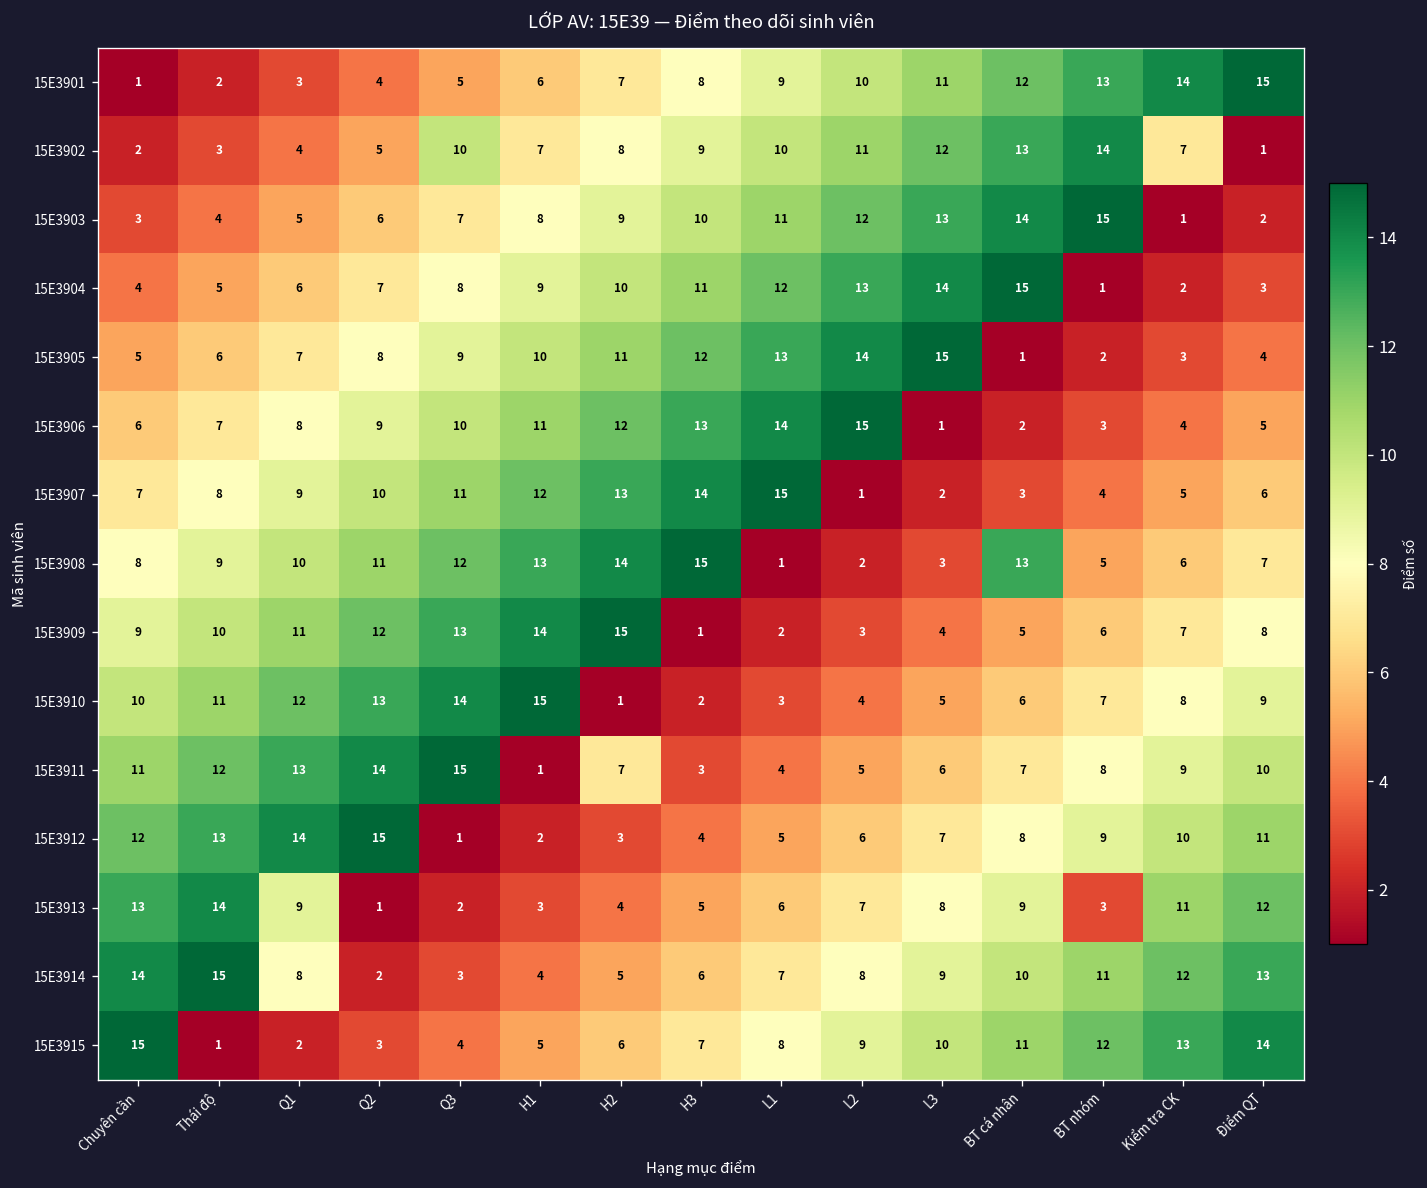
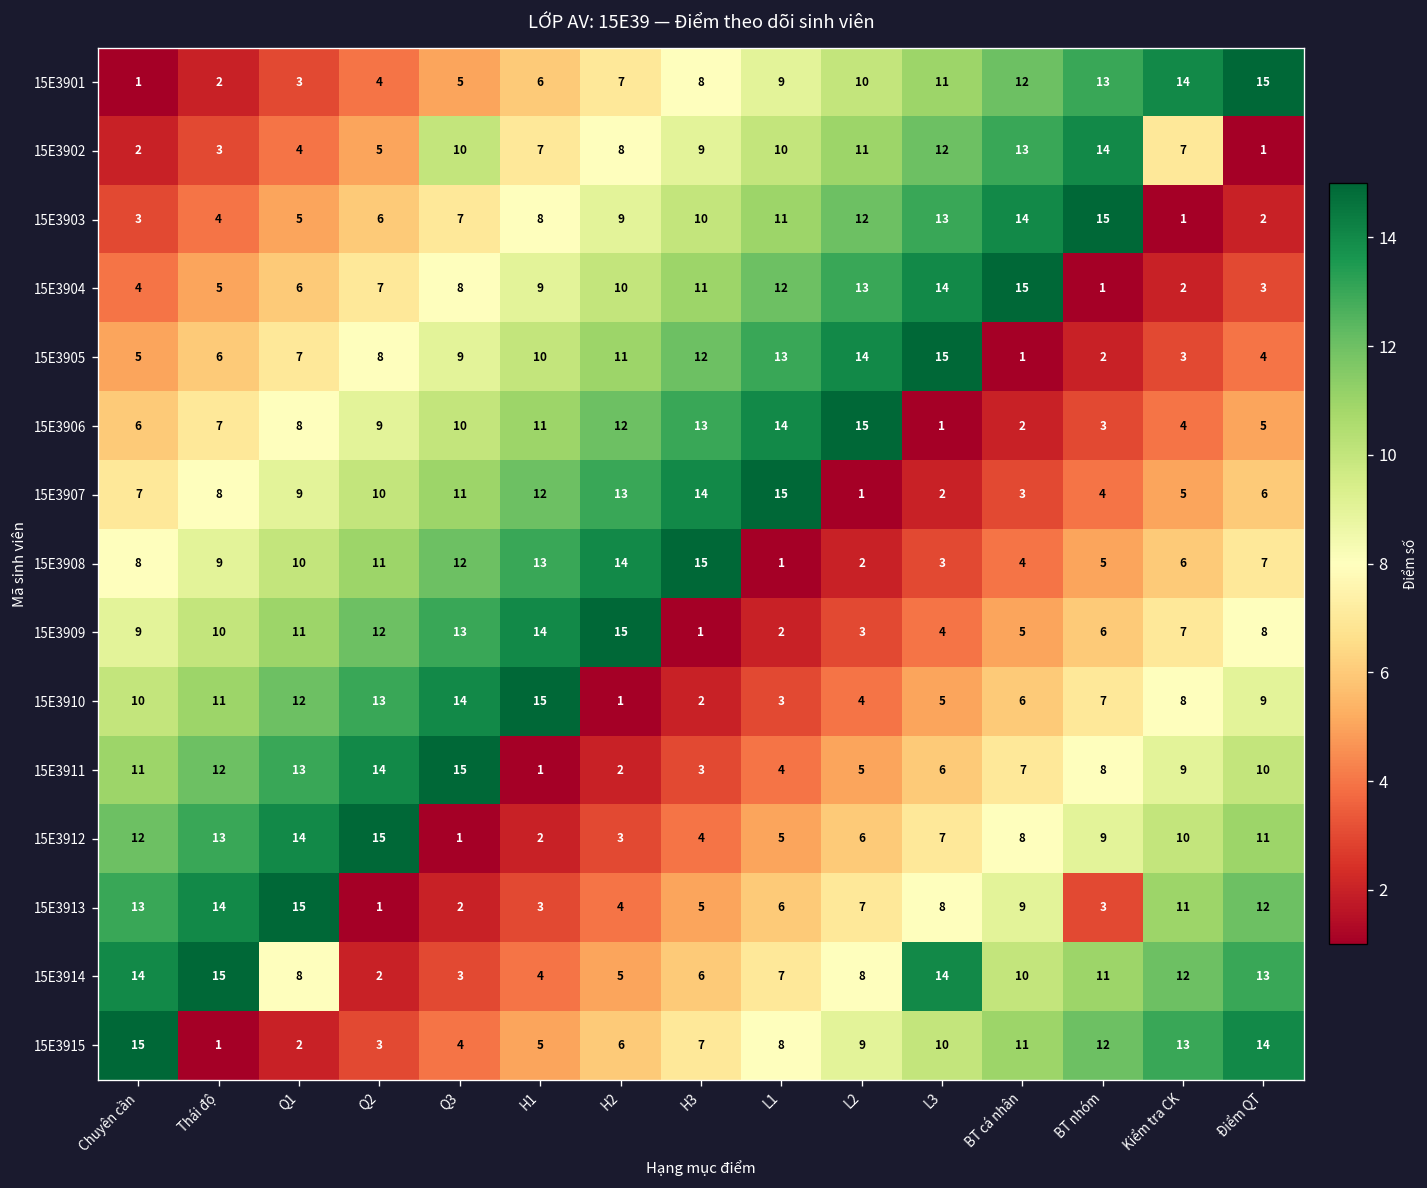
15E3908, BT cá nhân: 13 -> 4
15E3911, H2: 7 -> 2
15E3913, Q1: 9 -> 15
15E3914, L3: 9 -> 14
